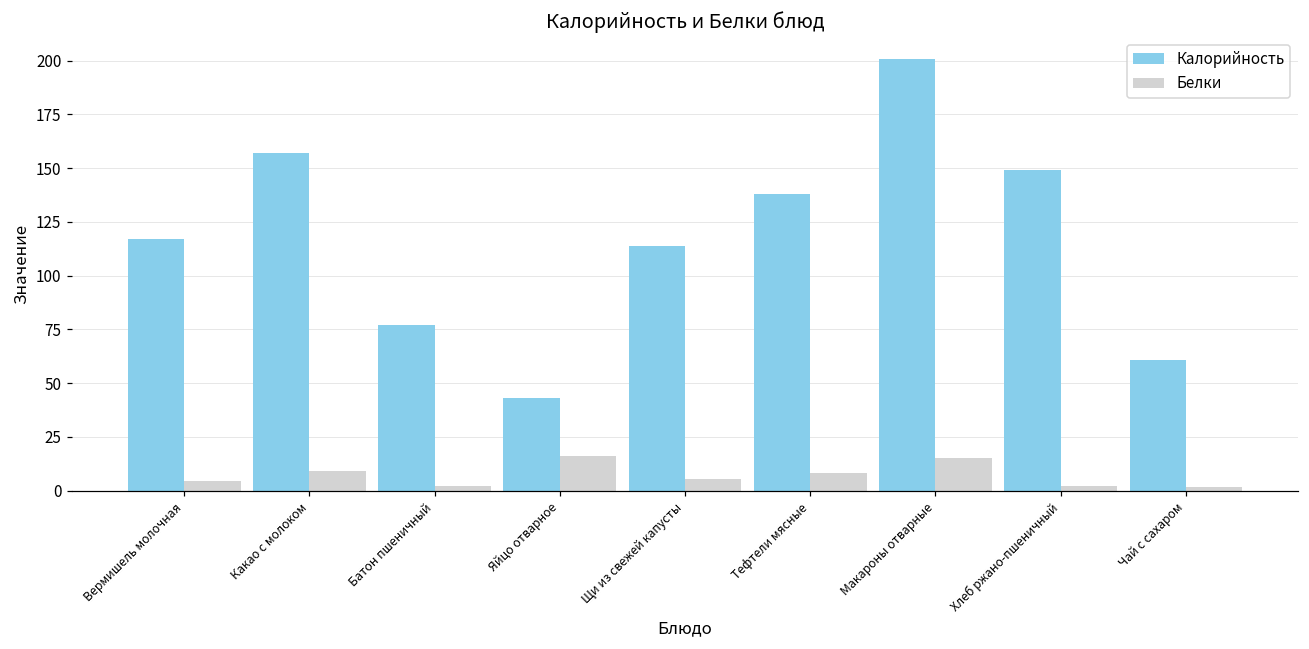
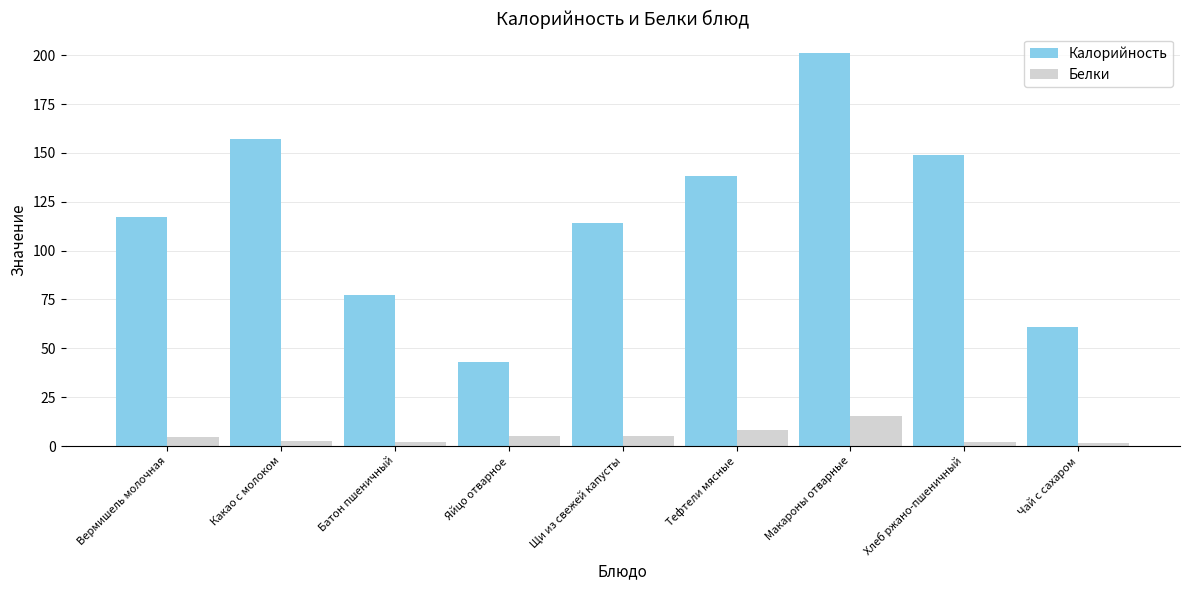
Белки, Какао с молоком: 9 -> 3
Белки, Яйцо отварное: 16 -> 5
